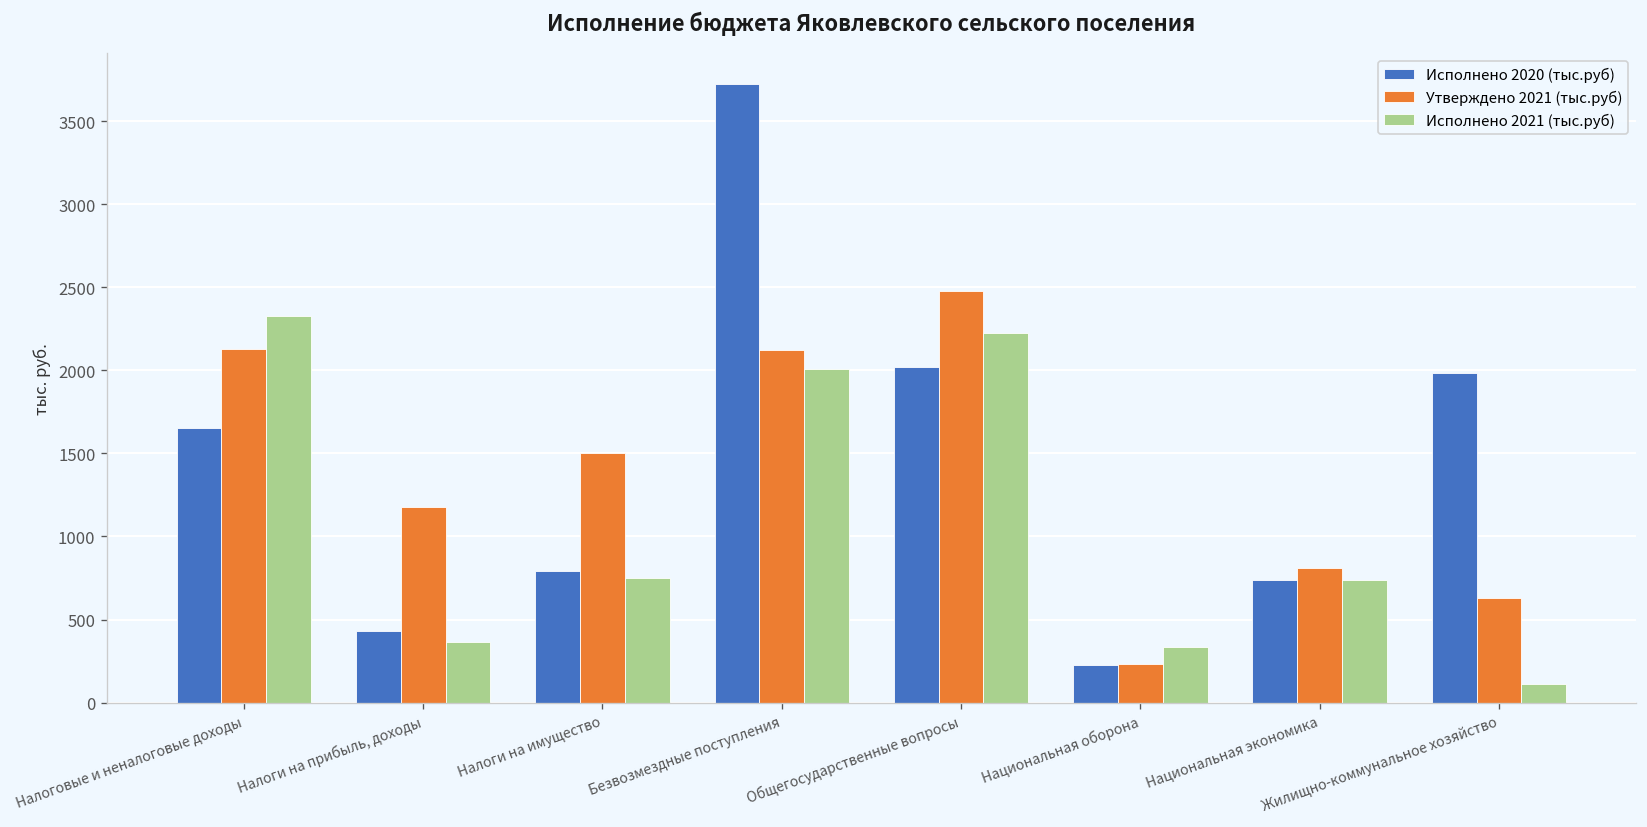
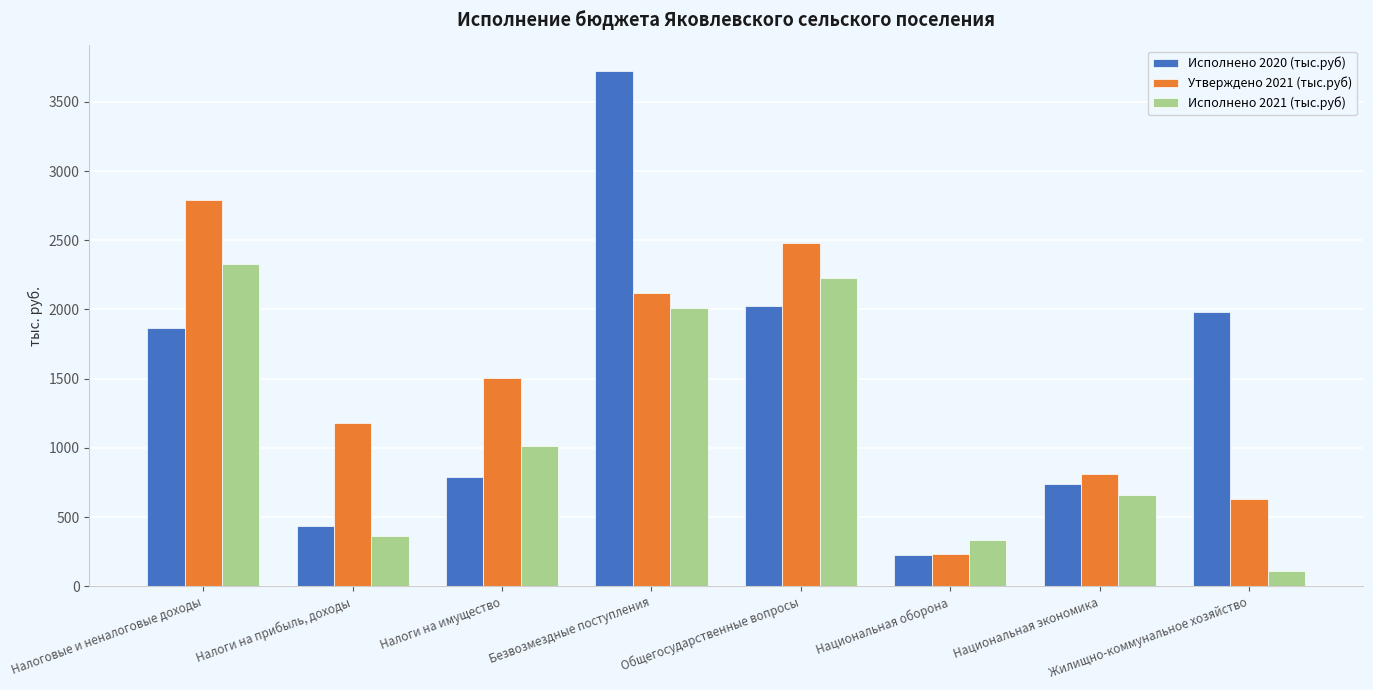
Исполнено 2020 (тыс.руб), Налоговые и неналоговые доходы: 1650 -> 1870
Утверждено 2021 (тыс.руб), Налоговые и неналоговые доходы: 2130 -> 2790
Исполнено 2021 (тыс.руб), Налоги на имущество: 750 -> 1020
Исполнено 2021 (тыс.руб), Национальная экономика: 740 -> 660
